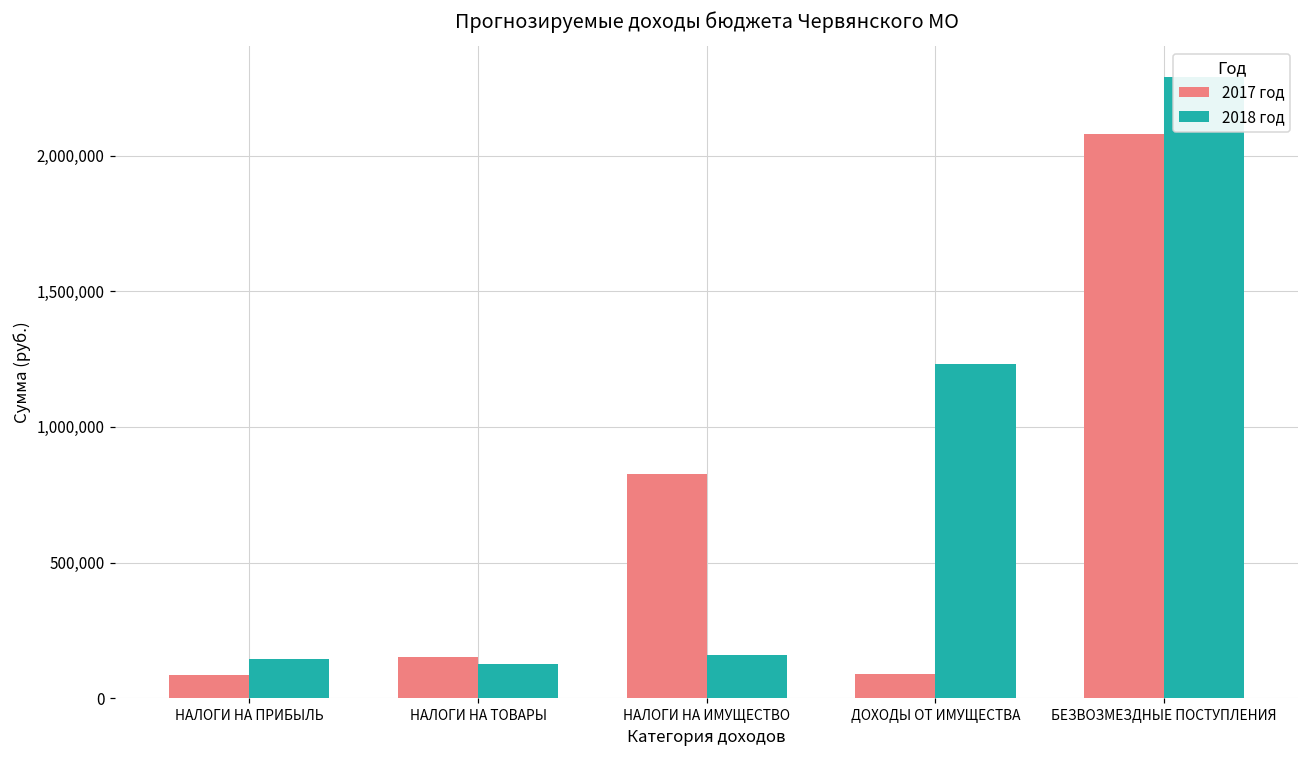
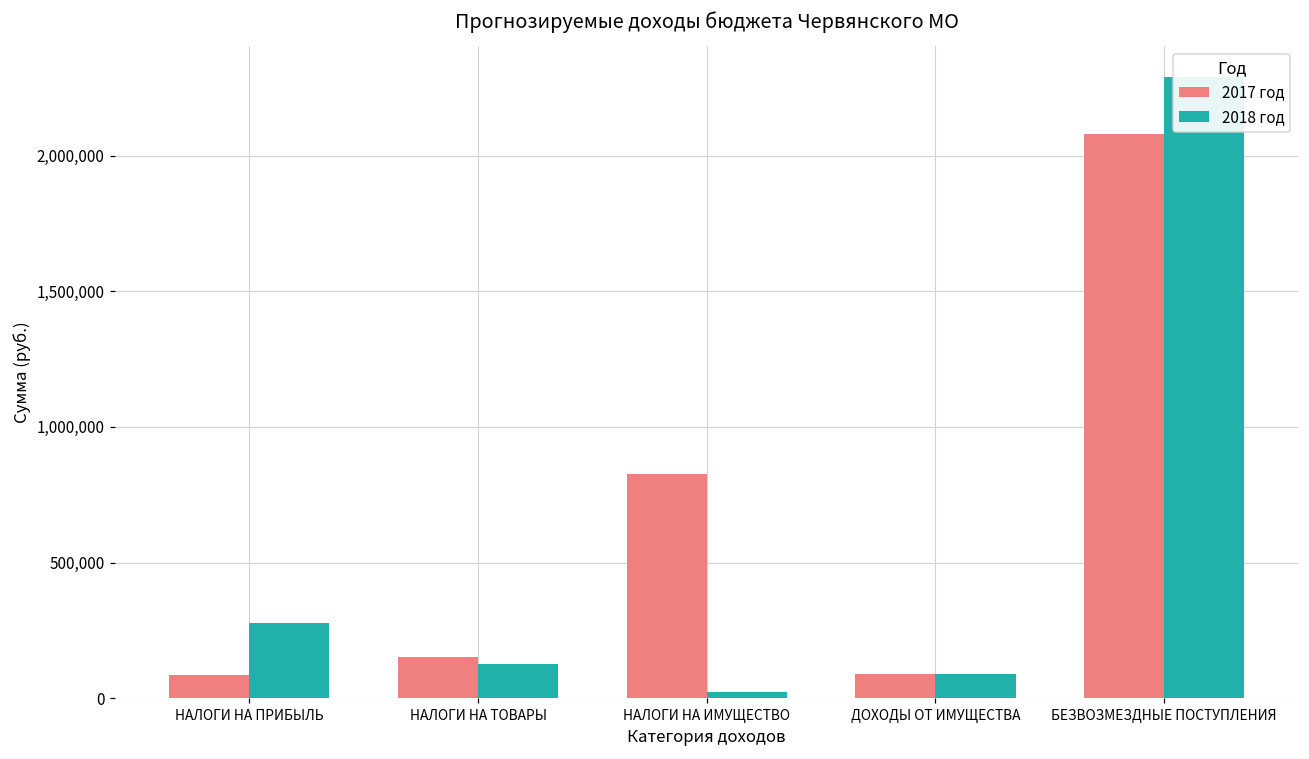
2018 год, НАЛОГИ НА ПРИБЫЛЬ: 150,000 -> 280,000
2018 год, НАЛОГИ НА ИМУЩЕСТВО: 160,000 -> 20,000
2018 год, ДОХОДЫ ОТ ИМУЩЕСТВА: 1,230,000 -> 90,000
